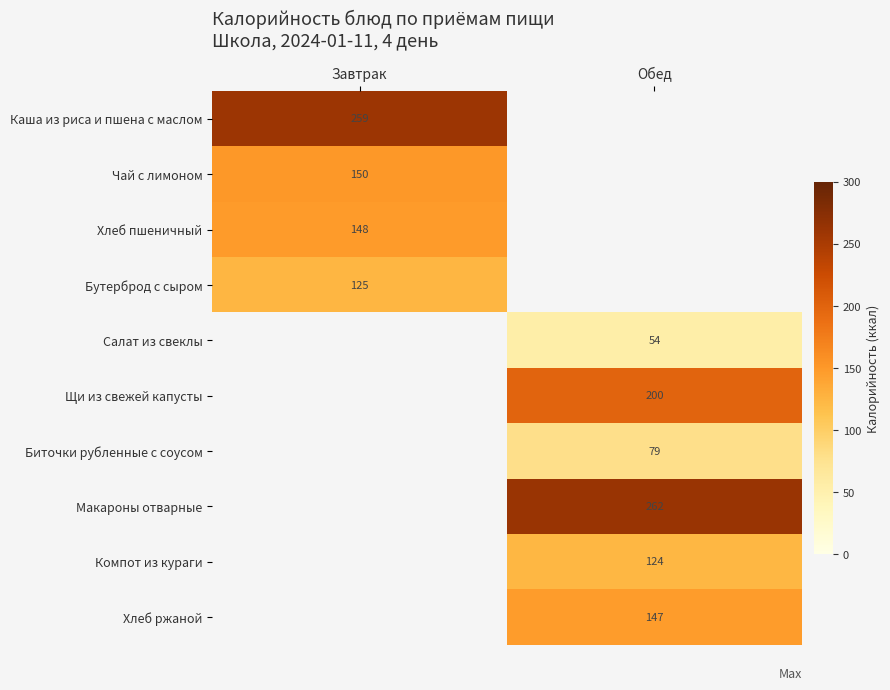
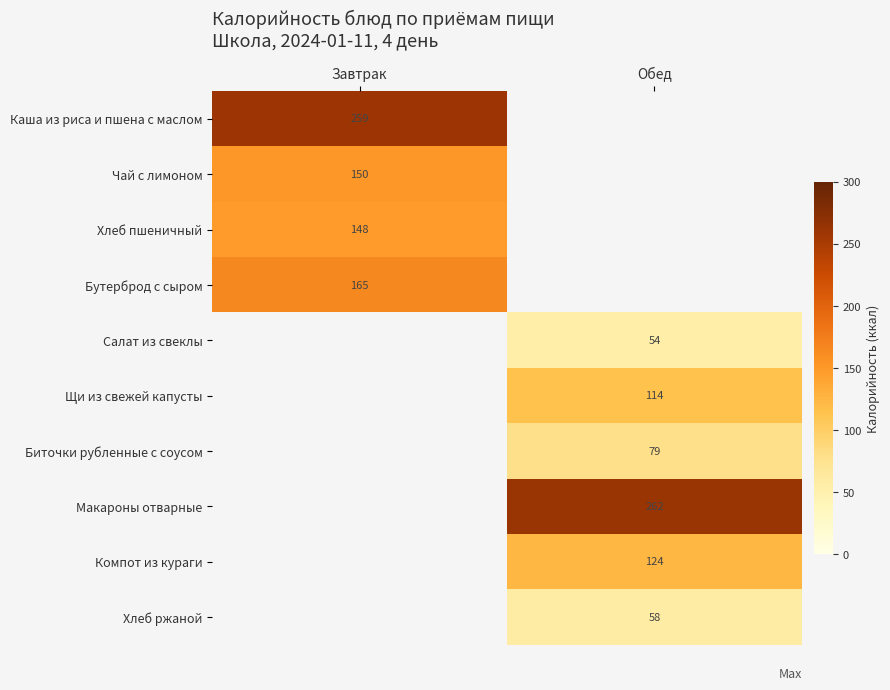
Бутерброд с сыром, Завтрак: 125 -> 165
Щи из свежей капусты, Обед: 200 -> 114
Хлеб ржаной, Обед: 147 -> 58
